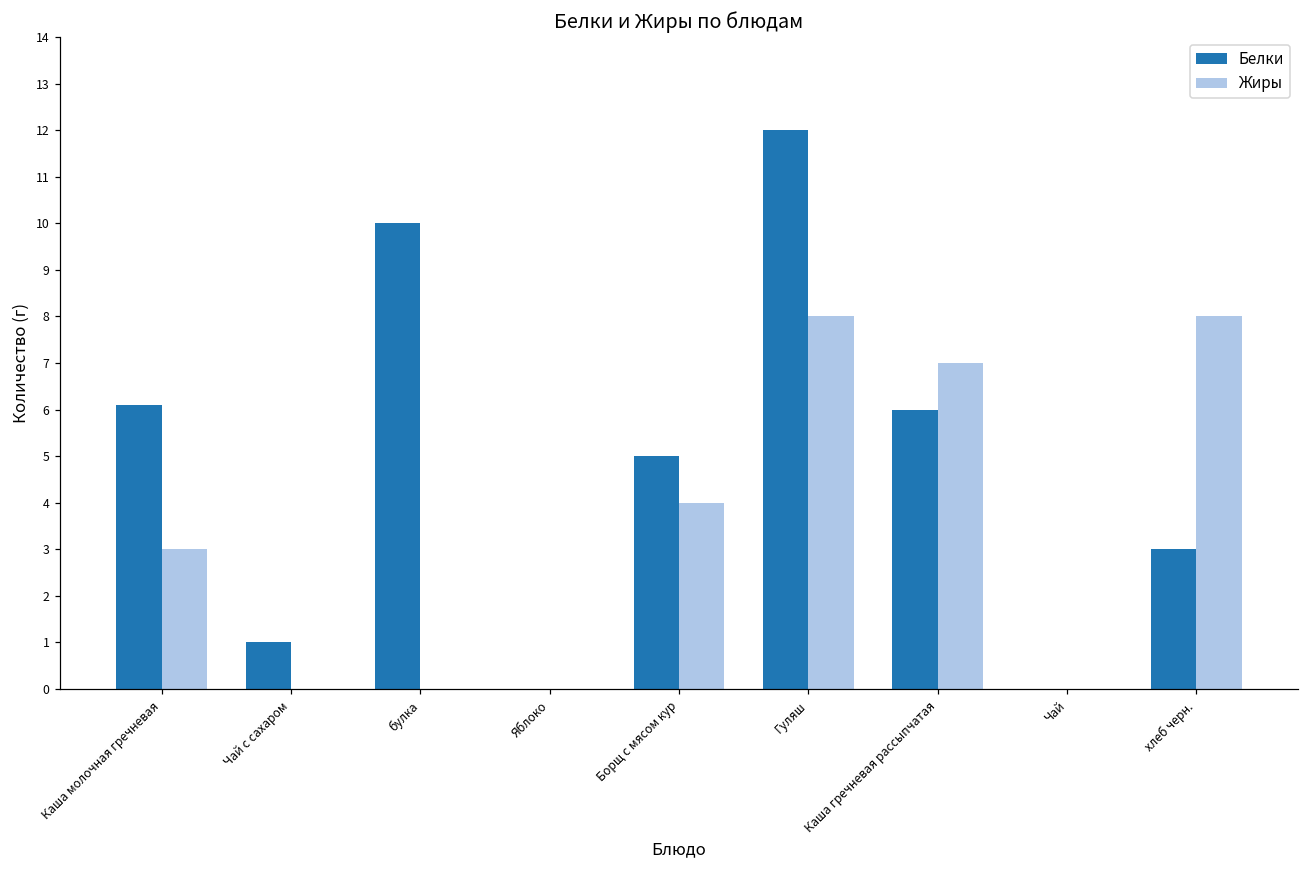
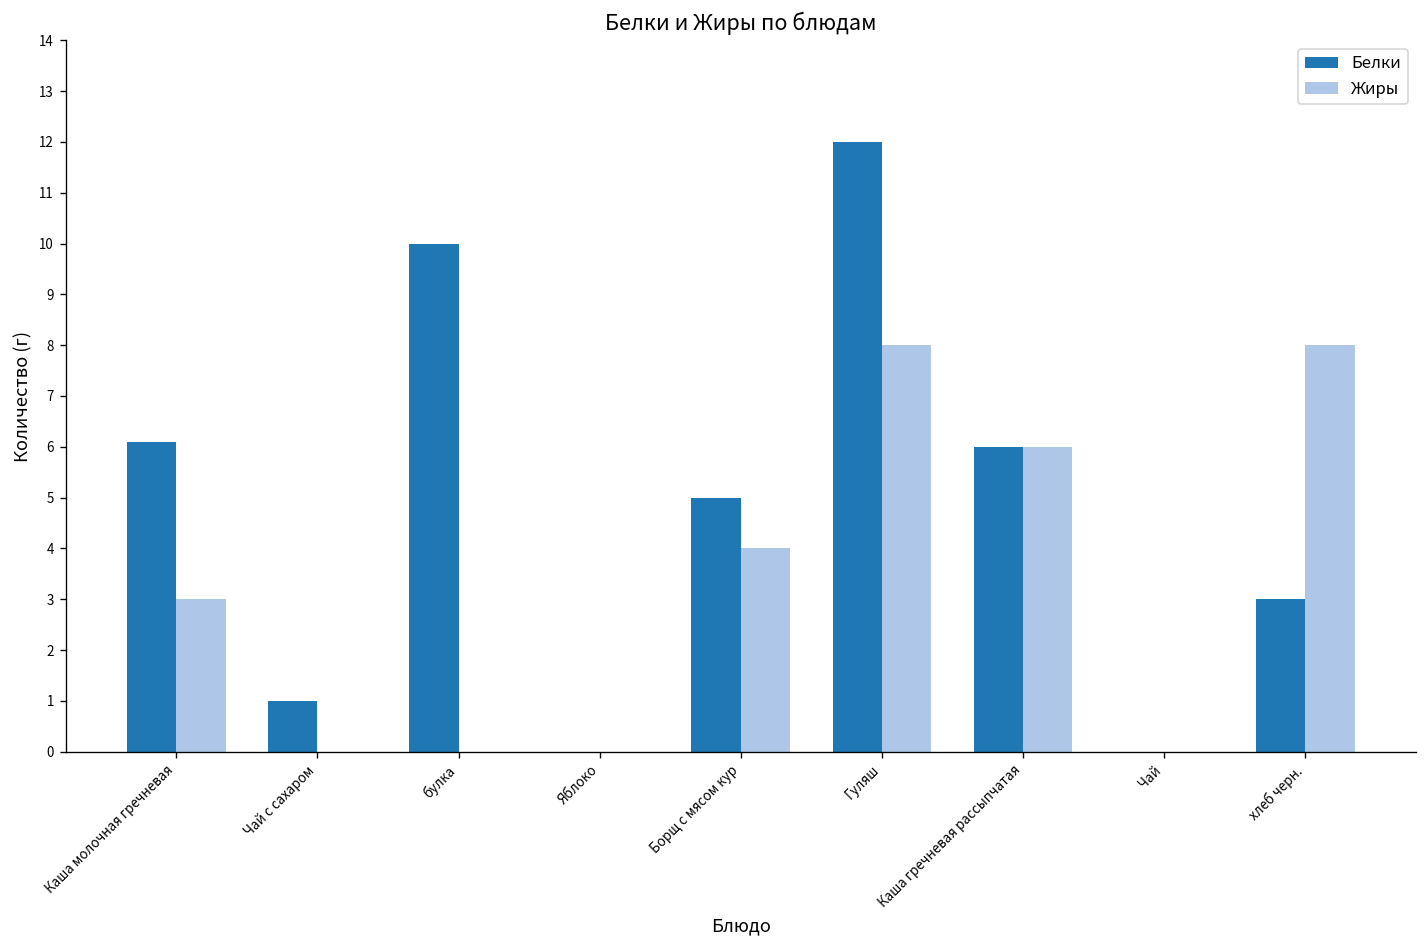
Жиры, Каша гречневая рассыпчатая: 7 -> 6
